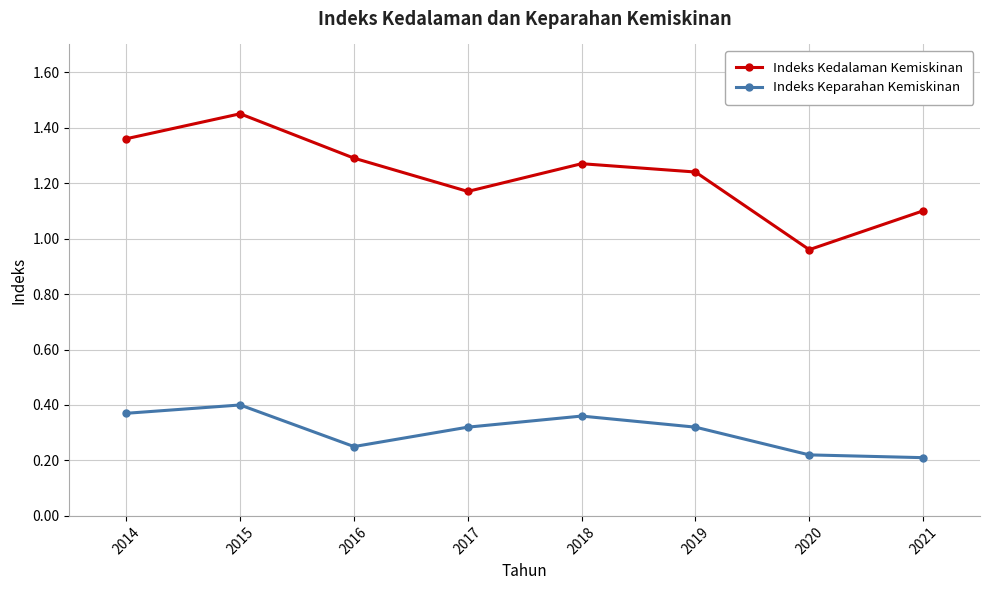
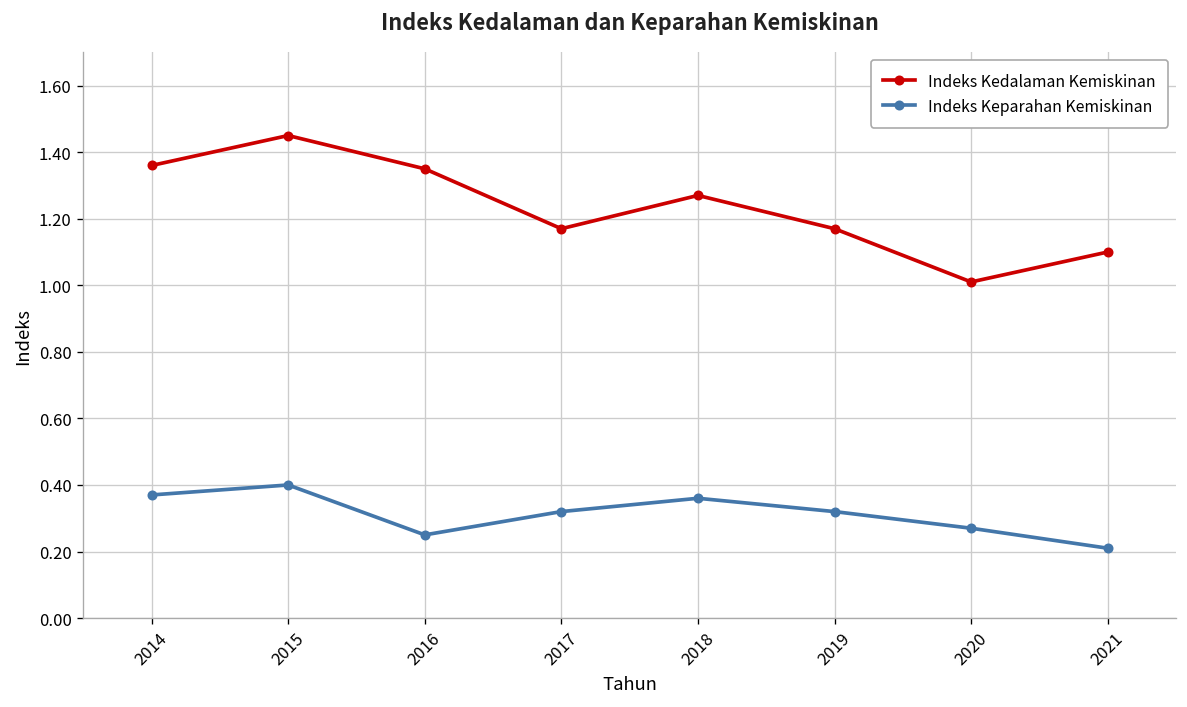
Indeks Kedalaman Kemiskinan, 2016: 1.29 -> 1.35
Indeks Kedalaman Kemiskinan, 2019: 1.24 -> 1.17
Indeks Kedalaman Kemiskinan, 2020: 0.96 -> 1.01
Indeks Keparahan Kemiskinan, 2020: 0.22 -> 0.27
